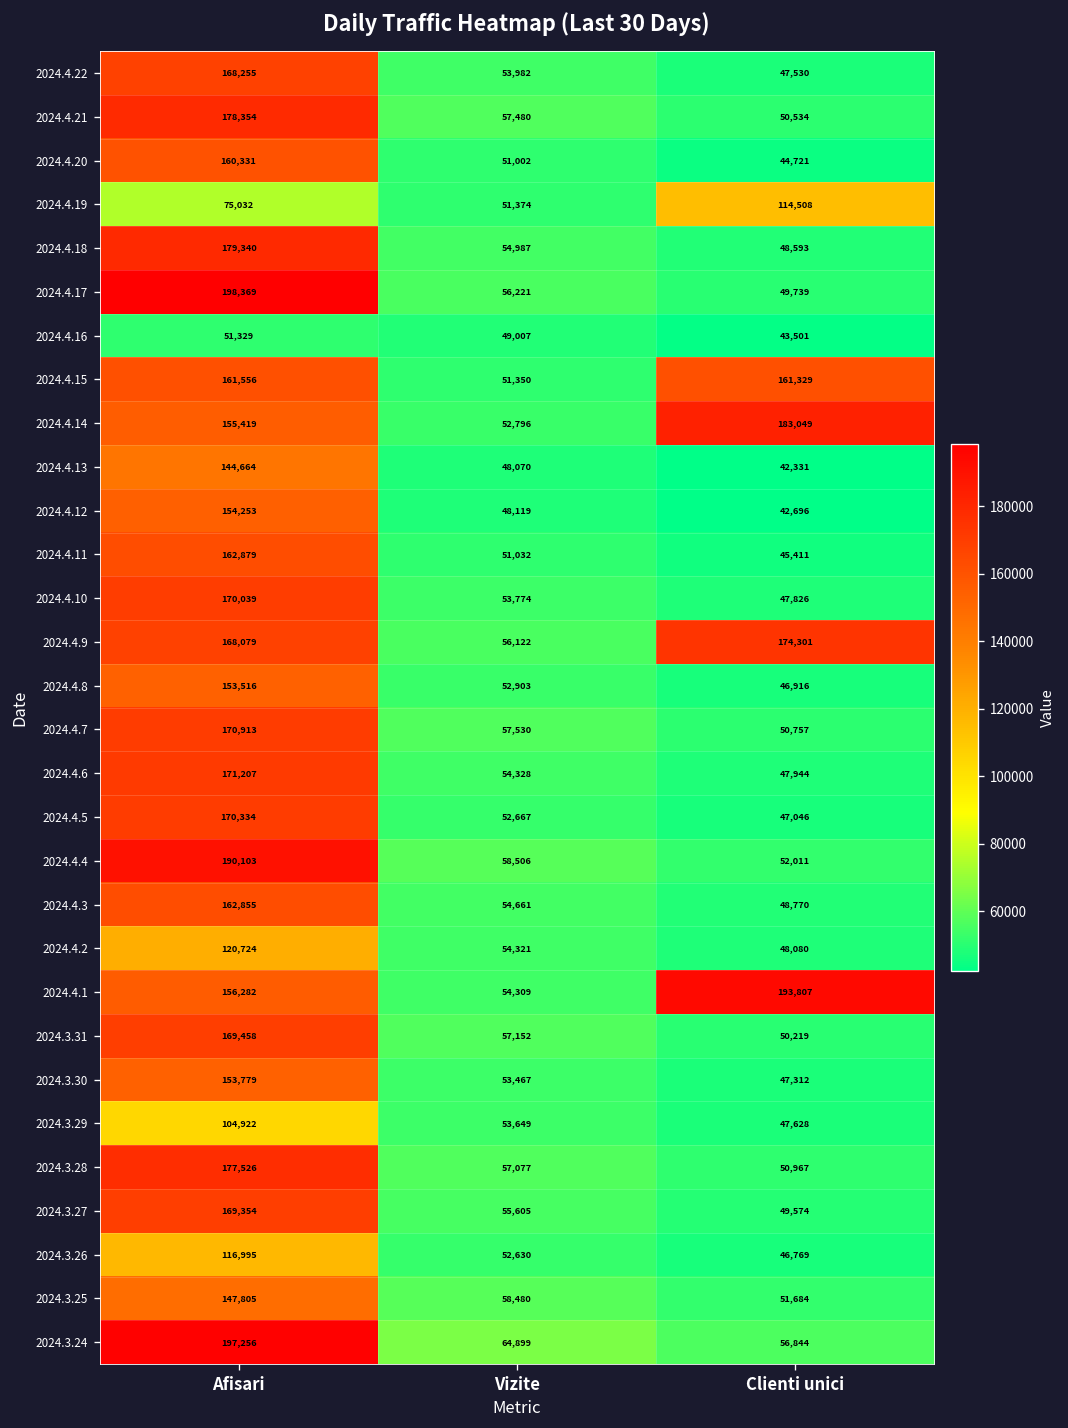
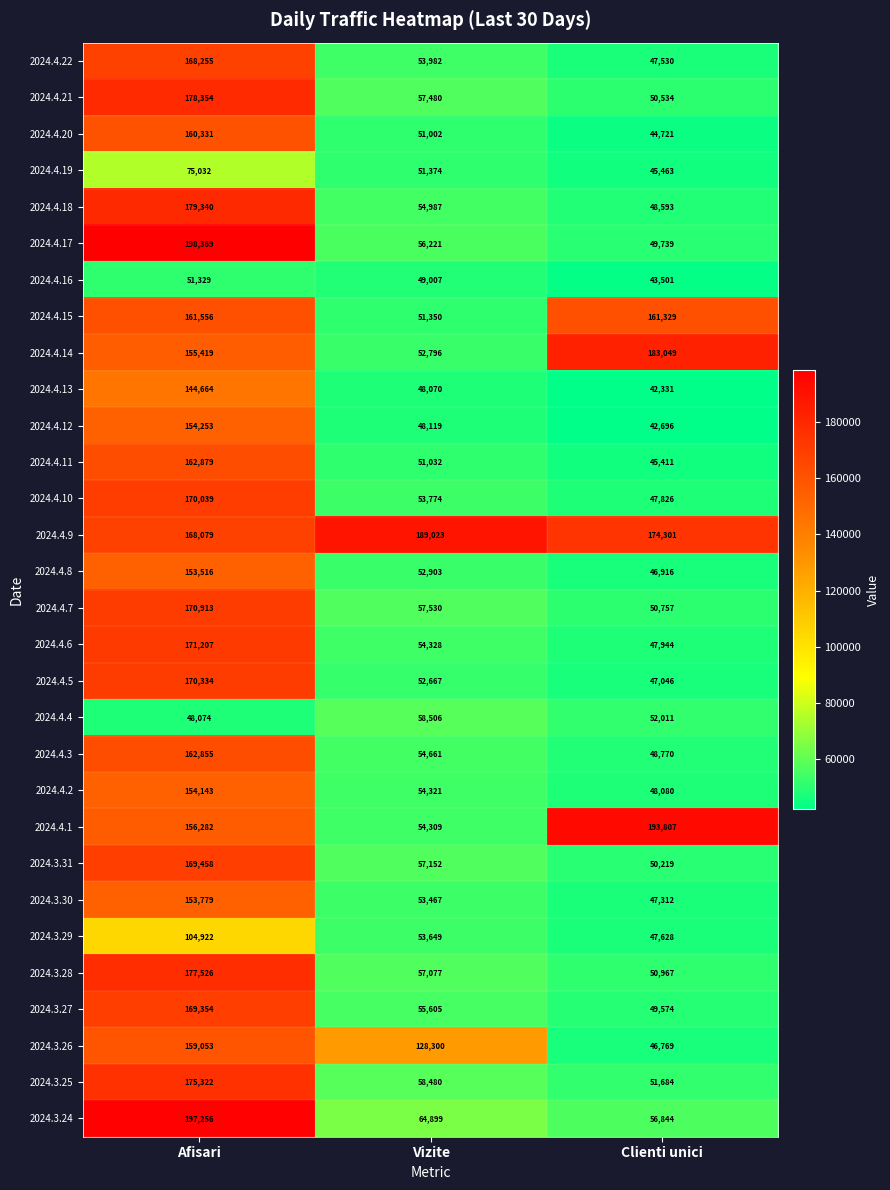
2024.4.19, Clienti unici: 114,508 -> 45,463
2024.4.9, Vizite: 56,122 -> 189,023
2024.4.4, Afisari: 190,103 -> 48,074
2024.4.2, Afisari: 120,724 -> 154,143
2024.3.26, Afisari: 116,995 -> 159,053
2024.3.26, Vizite: 52,630 -> 128,300
2024.3.25, Afisari: 147,805 -> 175,322
